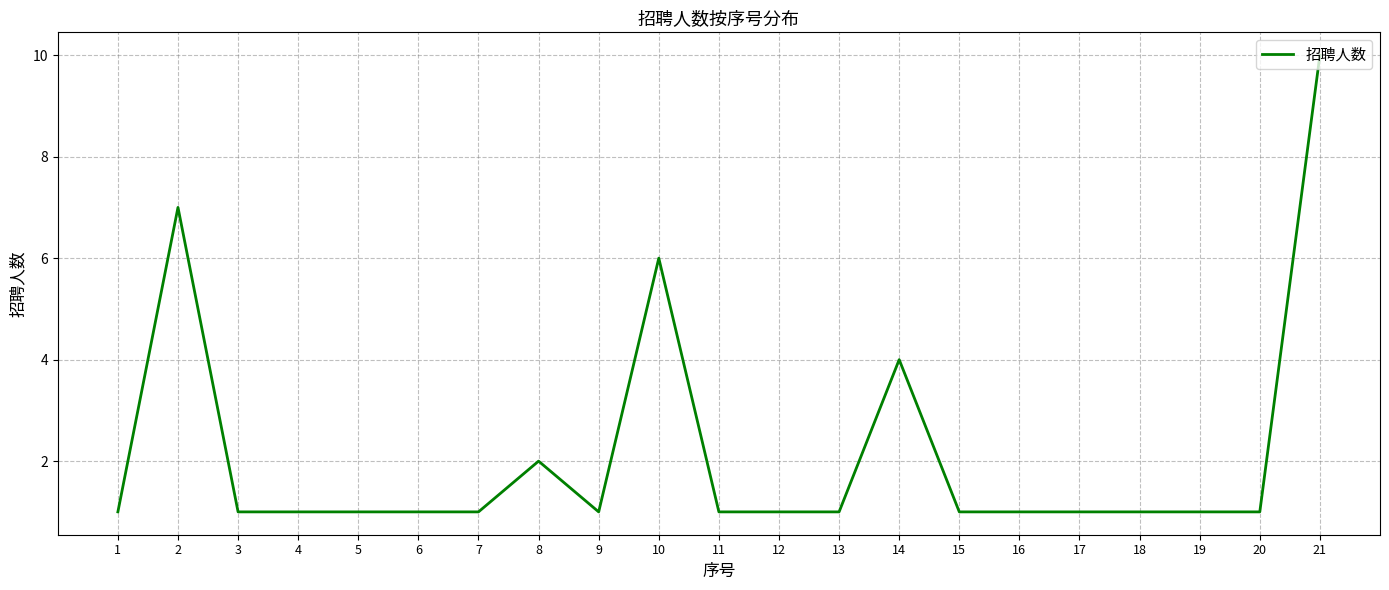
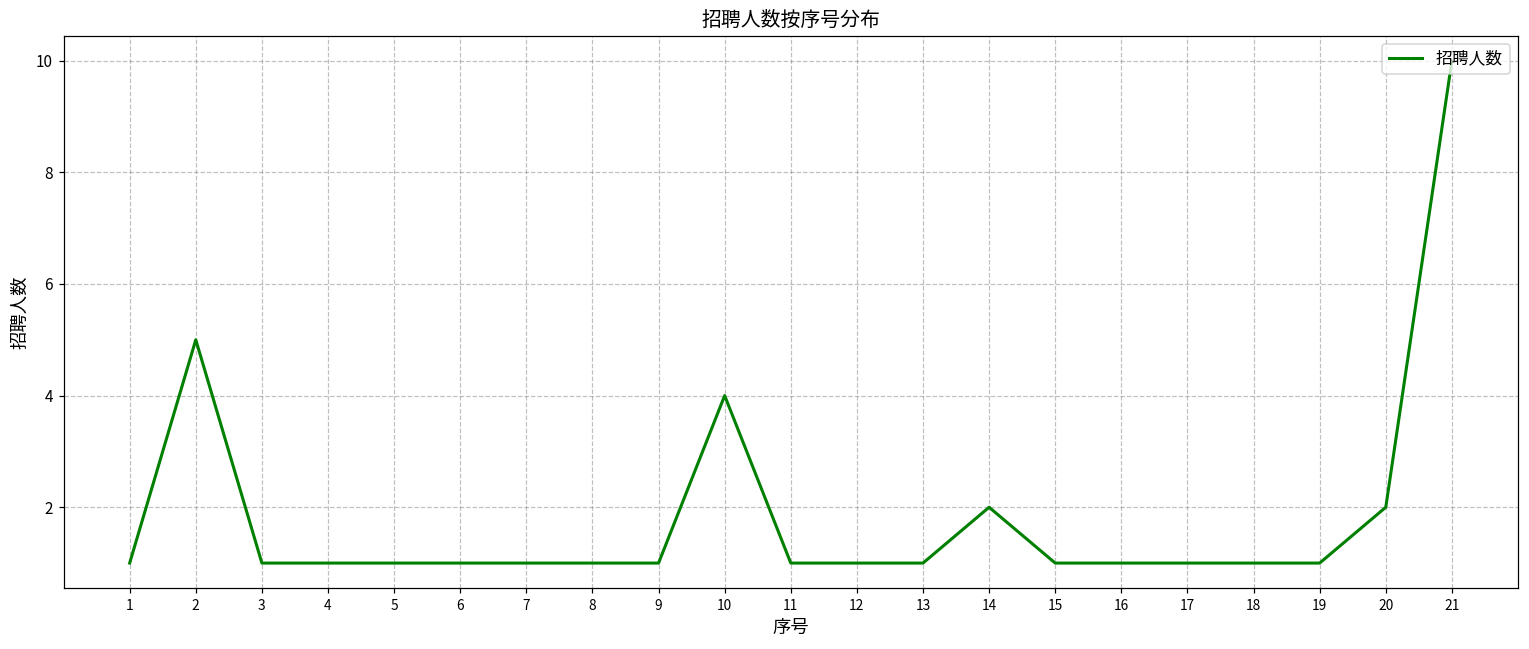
2: 7 -> 5
8: 2 -> 1
10: 6 -> 4
14: 4 -> 2
20: 1 -> 2
